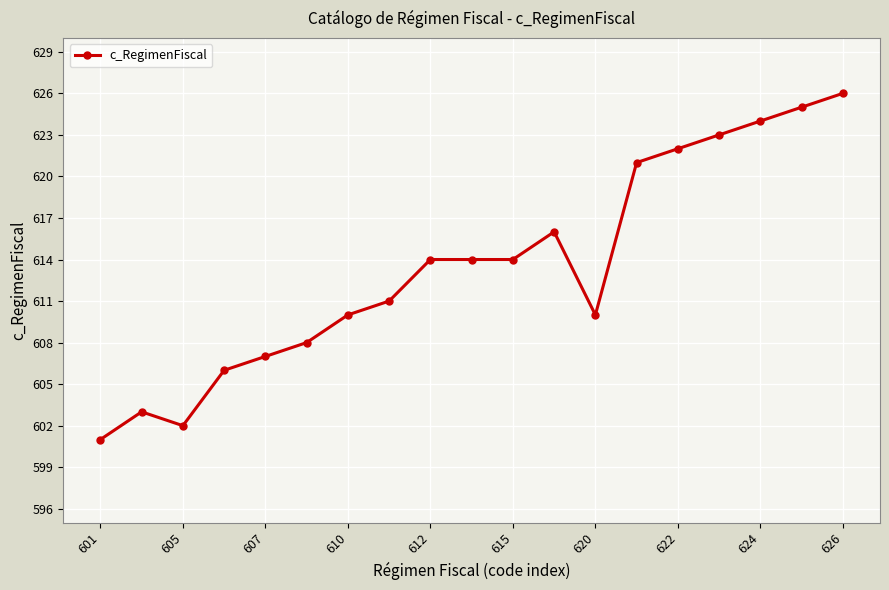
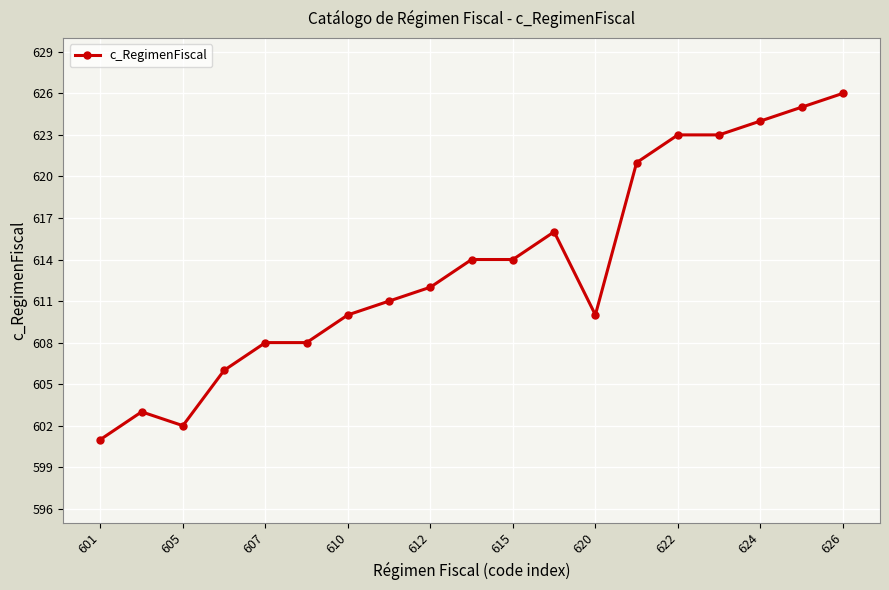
607: 607 -> 608
612: 614 -> 612
622: 622 -> 623
